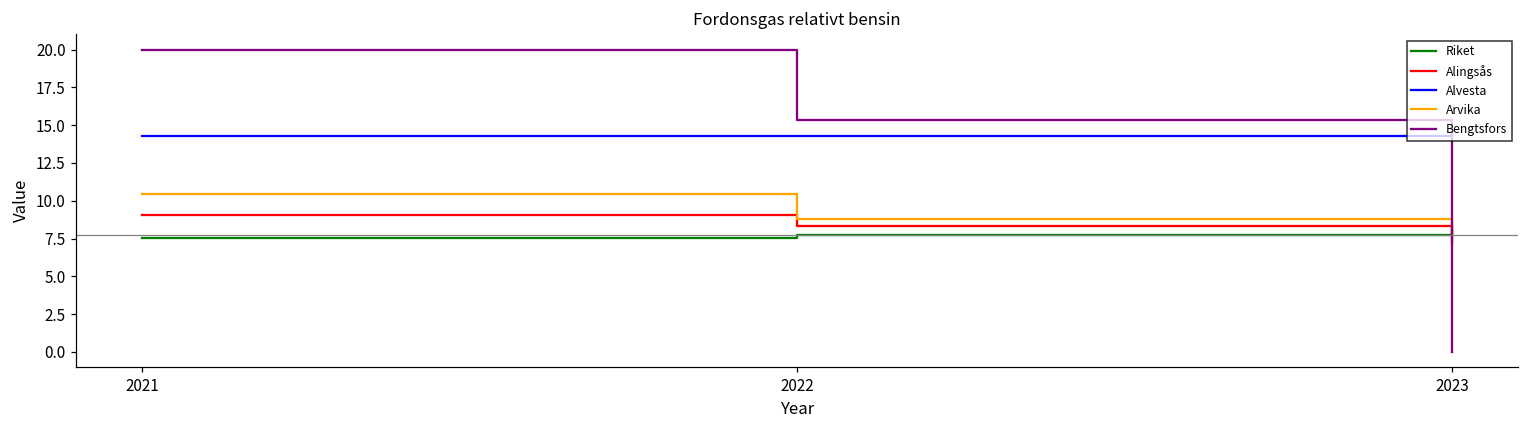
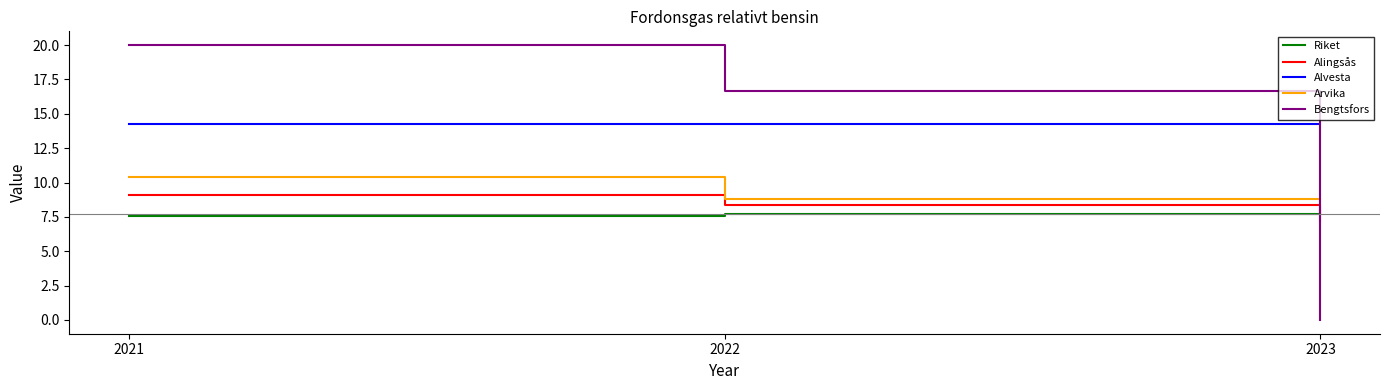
Bengtsfors, 2022: 15.3 -> 16.7
